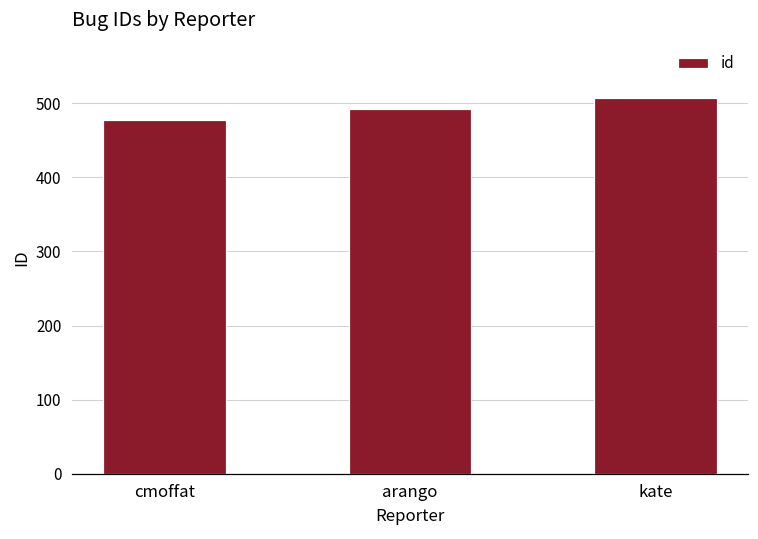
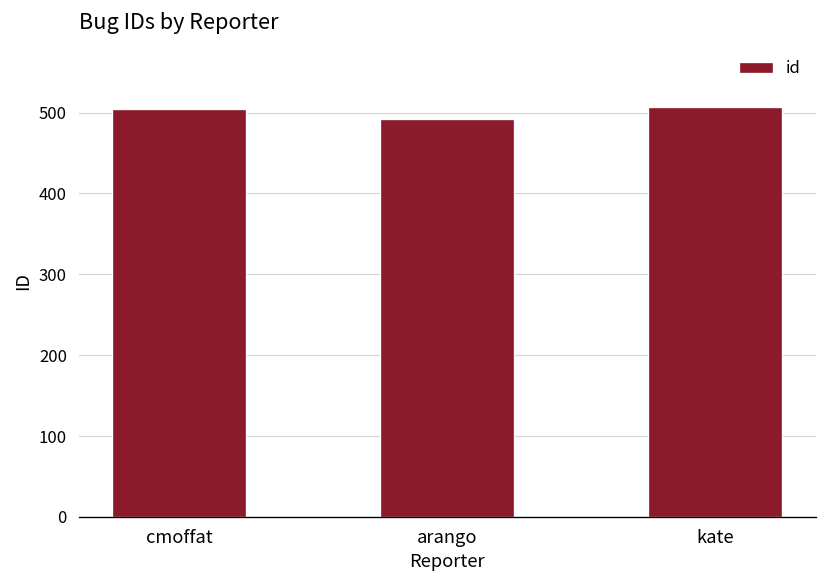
cmoffat: 480 -> 510
